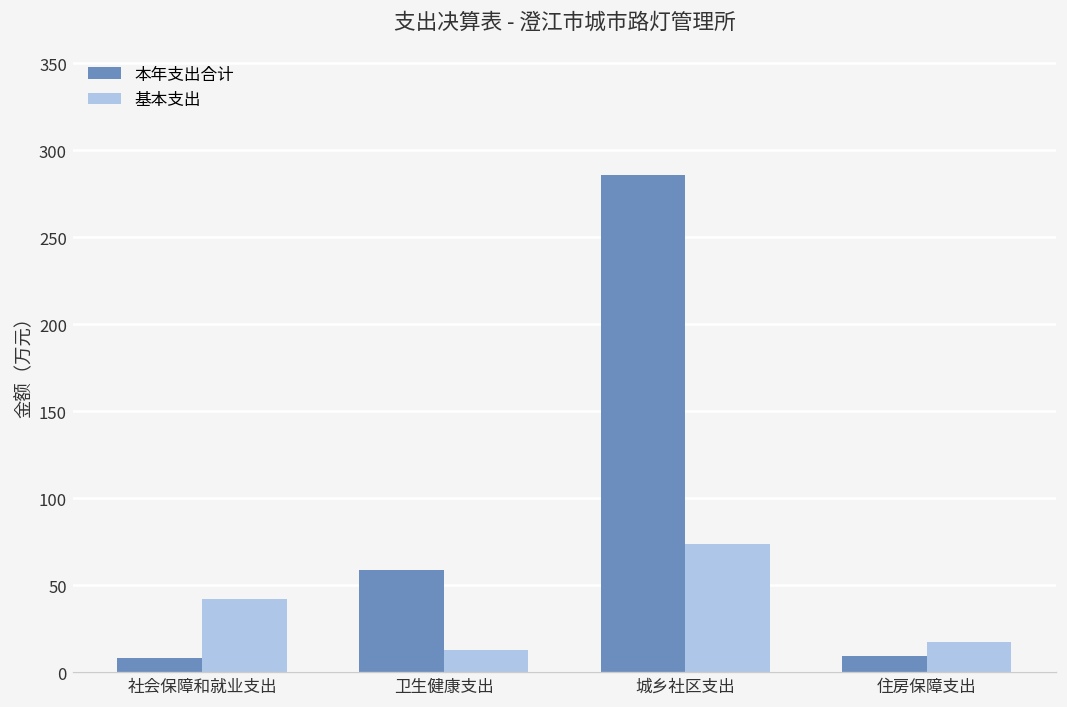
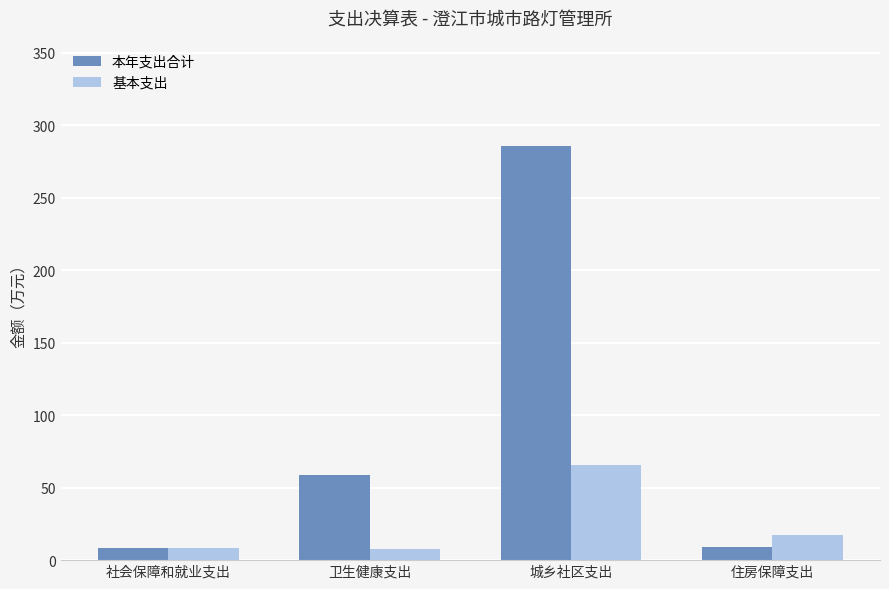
基本支出, 社会保障和就业支出: 42 -> 9
基本支出, 卫生健康支出: 13 -> 7
基本支出, 城乡社区支出: 74 -> 65
